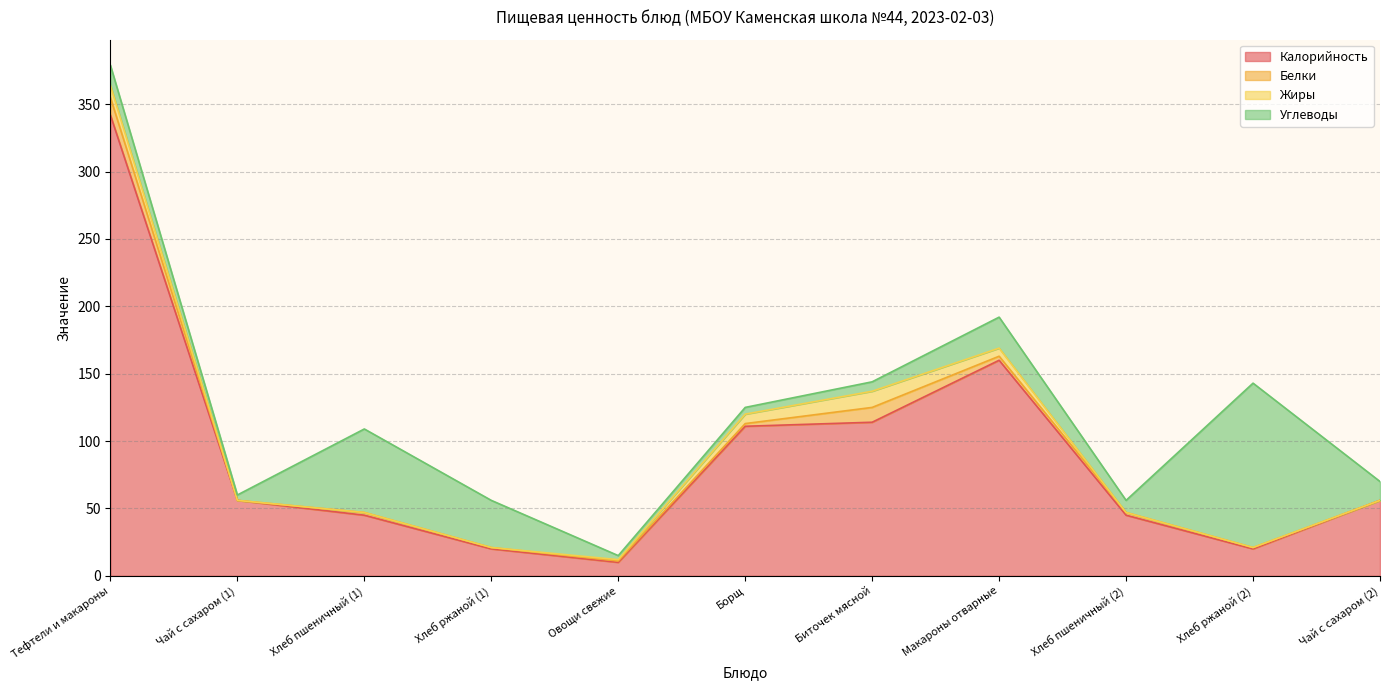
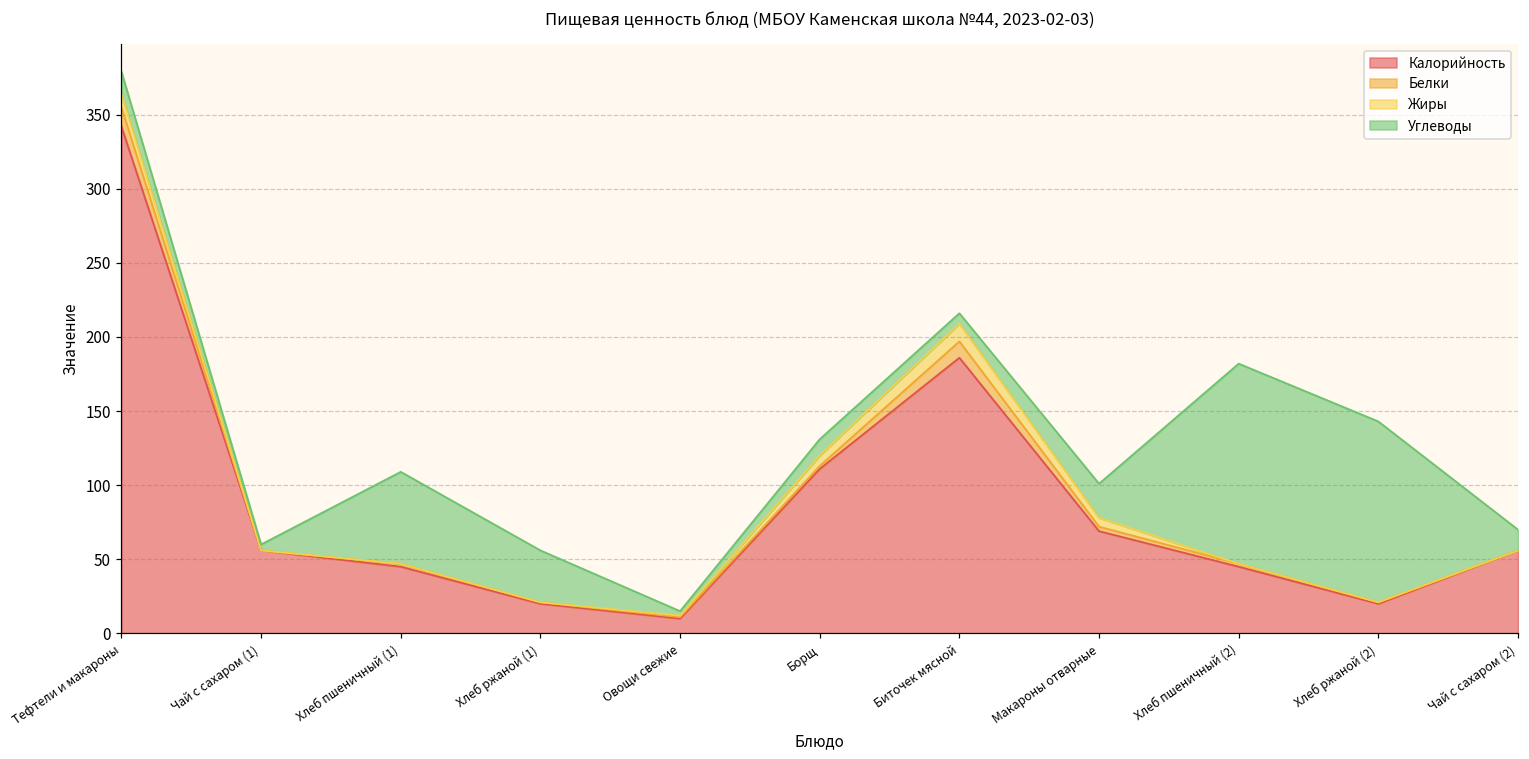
Углеводы, Борщ: 5 -> 11
Калорийность, Биточек мясной: 114 -> 186
Калорийность, Макароны отварные: 160 -> 69
Углеводы, Хлеб пшеничный (2): 9 -> 135
